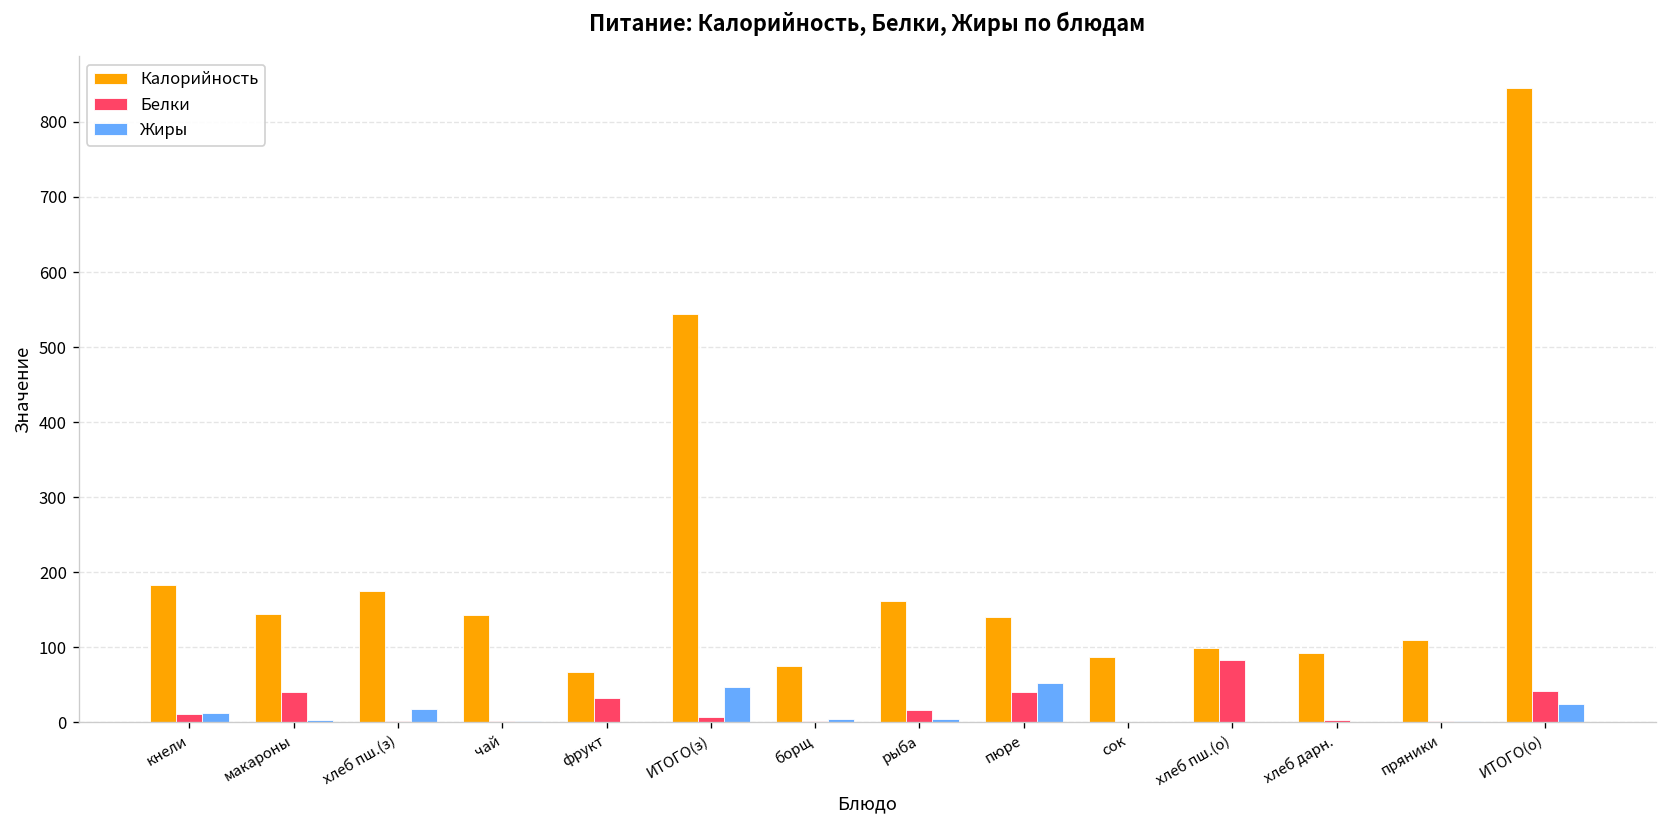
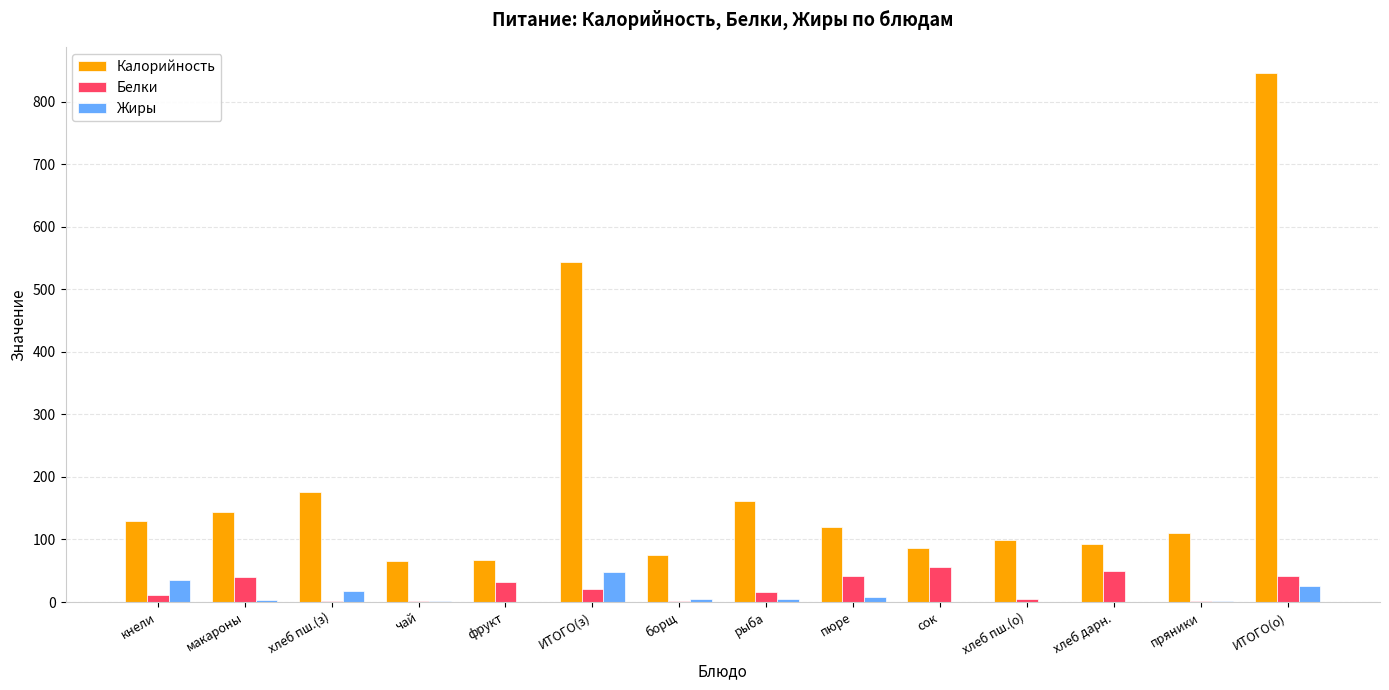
Калорийность, кнели: 180 -> 130
Жиры, кнели: 10 -> 40
Калорийность, чай: 140 -> 70
Белки, ИТОГО(з): 10 -> 20
Калорийность, пюре: 140 -> 120
Жиры, пюре: 50 -> 10
Белки, сок: 0 -> 60
Белки, хлеб пш.(о): 80 -> 0
Белки, хлеб дарн.: 0 -> 50
